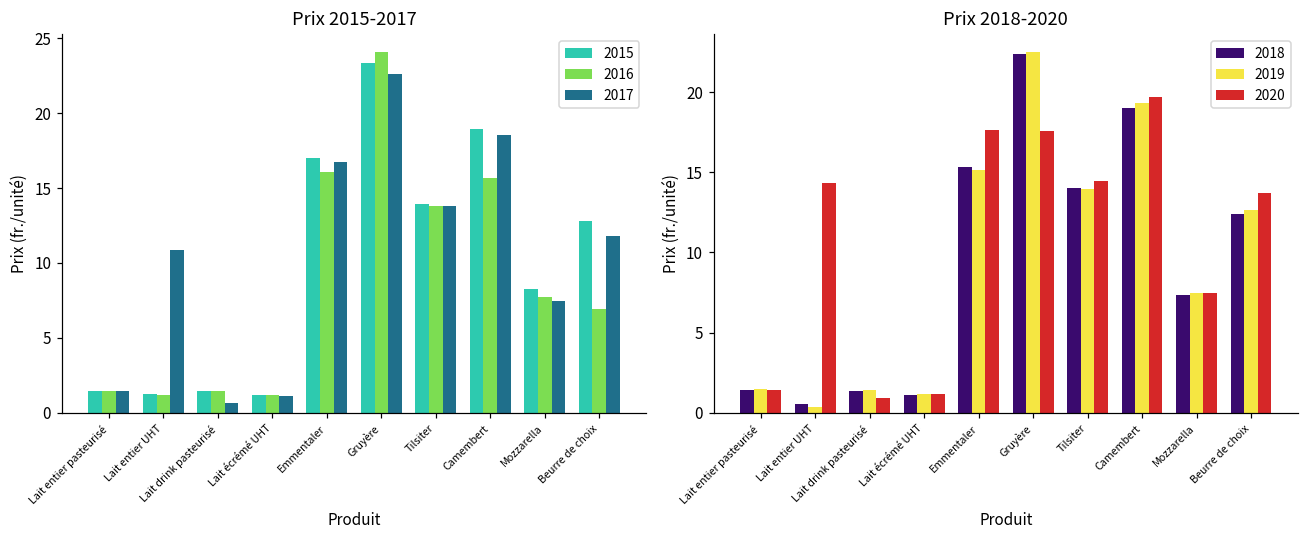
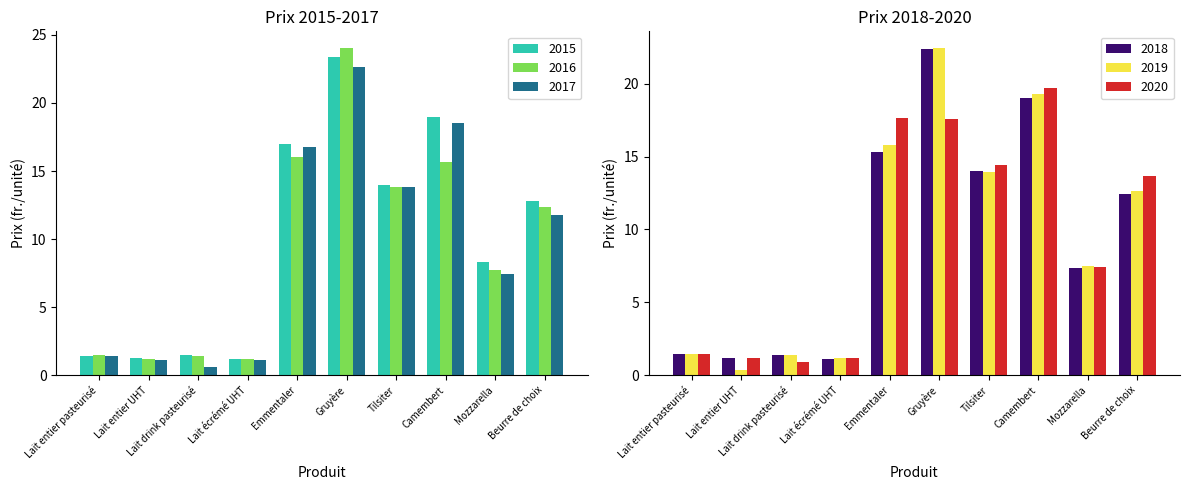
Prix 2015-2017, 2017, Lait entier UHT: 10.8 -> 1.1
Prix 2015-2017, 2016, Beurre de choix: 6.9 -> 12.4
Prix 2018-2020, 2018, Lait entier UHT: 0.5 -> 1.1
Prix 2018-2020, 2020, Lait entier UHT: 14.3 -> 1.2
Prix 2018-2020, 2019, Emmentaler: 15.1 -> 15.8
